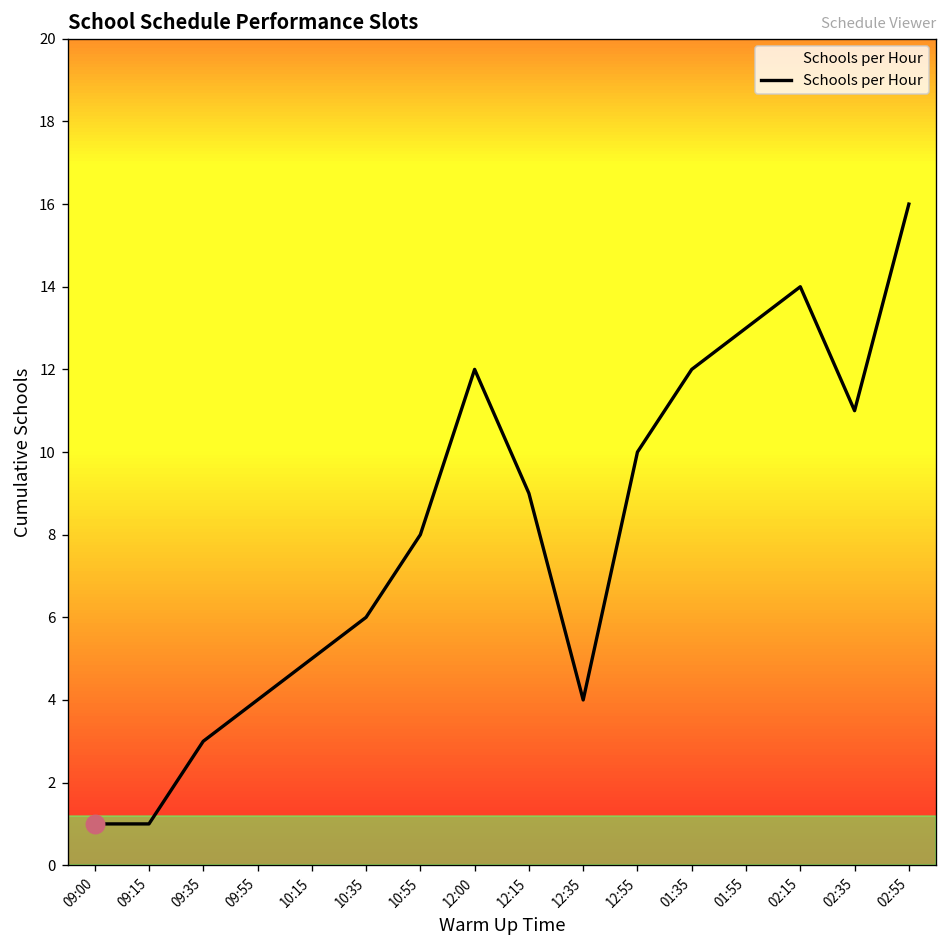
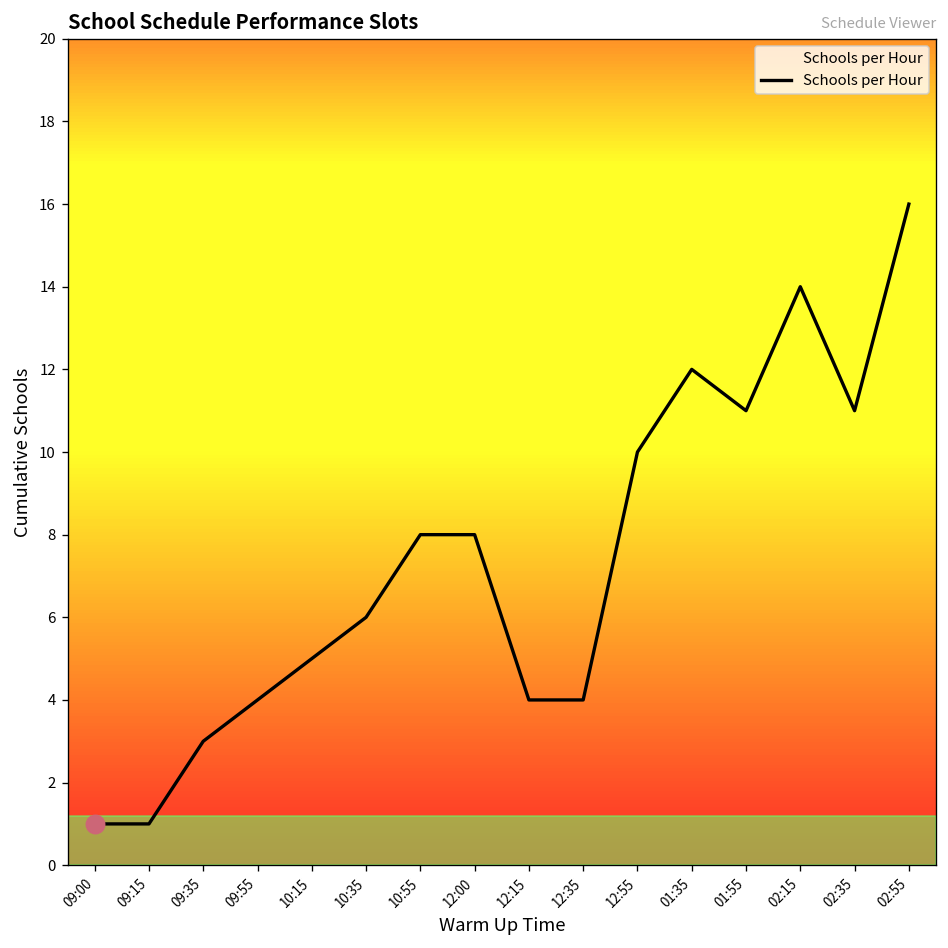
Schools per Hour, 12:00: 12 -> 8
Schools per Hour, 12:15: 9 -> 4
Schools per Hour, 01:55: 13 -> 11
